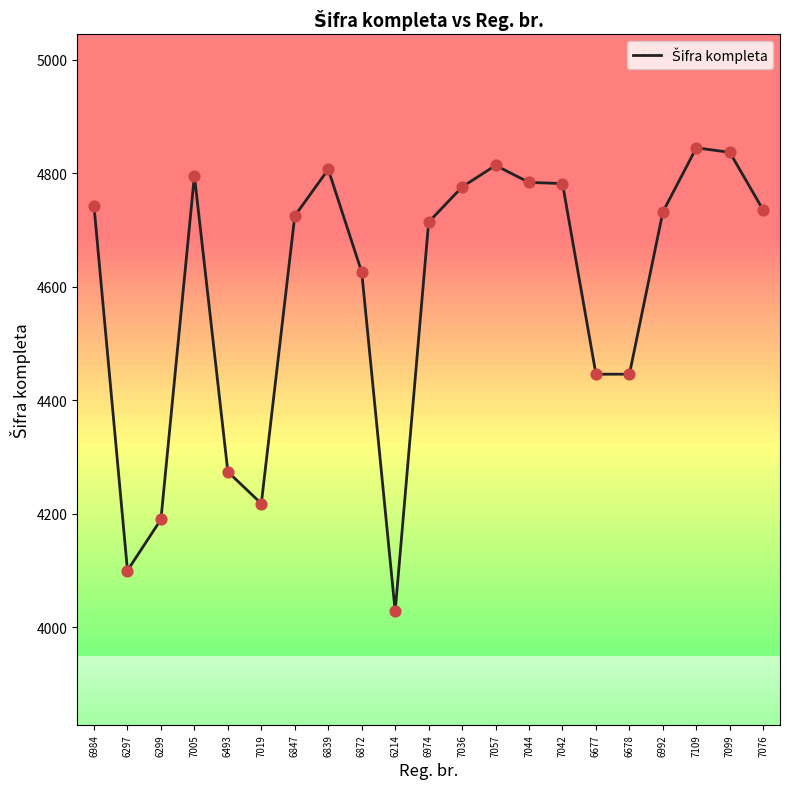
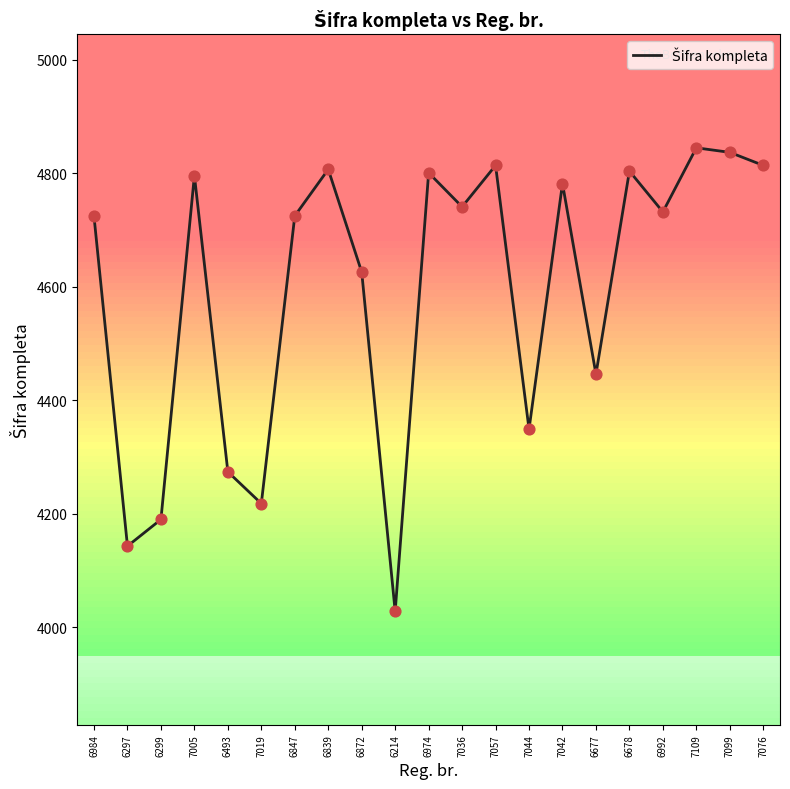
6984: 4740 -> 4720
6297: 4100 -> 4140
6974: 4710 -> 4800
7036: 4780 -> 4740
7044: 4780 -> 4350
6678: 4450 -> 4800
7076: 4740 -> 4810
